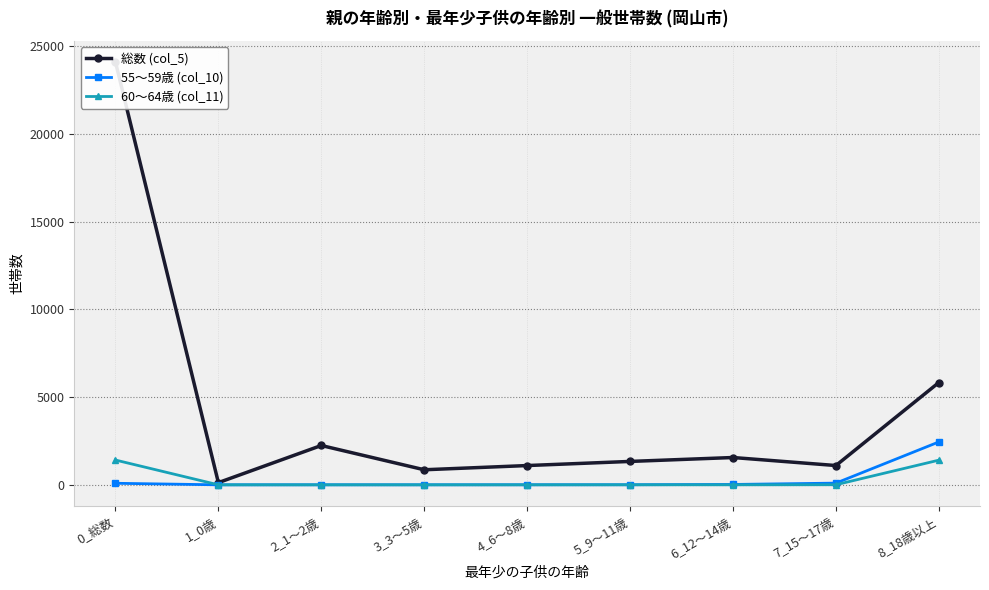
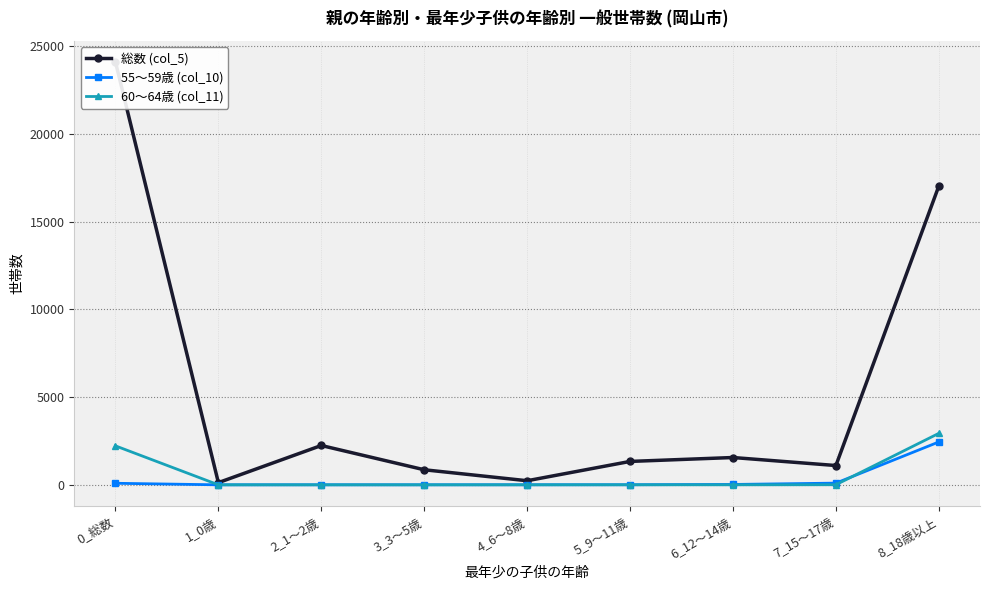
60～64歳 (col_11), 0_総数: 1400 -> 2200
総数 (col_5), 4_6～8歳: 1100 -> 200
総数 (col_5), 8_18歳以上: 5800 -> 17000
60～64歳 (col_11), 8_18歳以上: 1400 -> 2900
